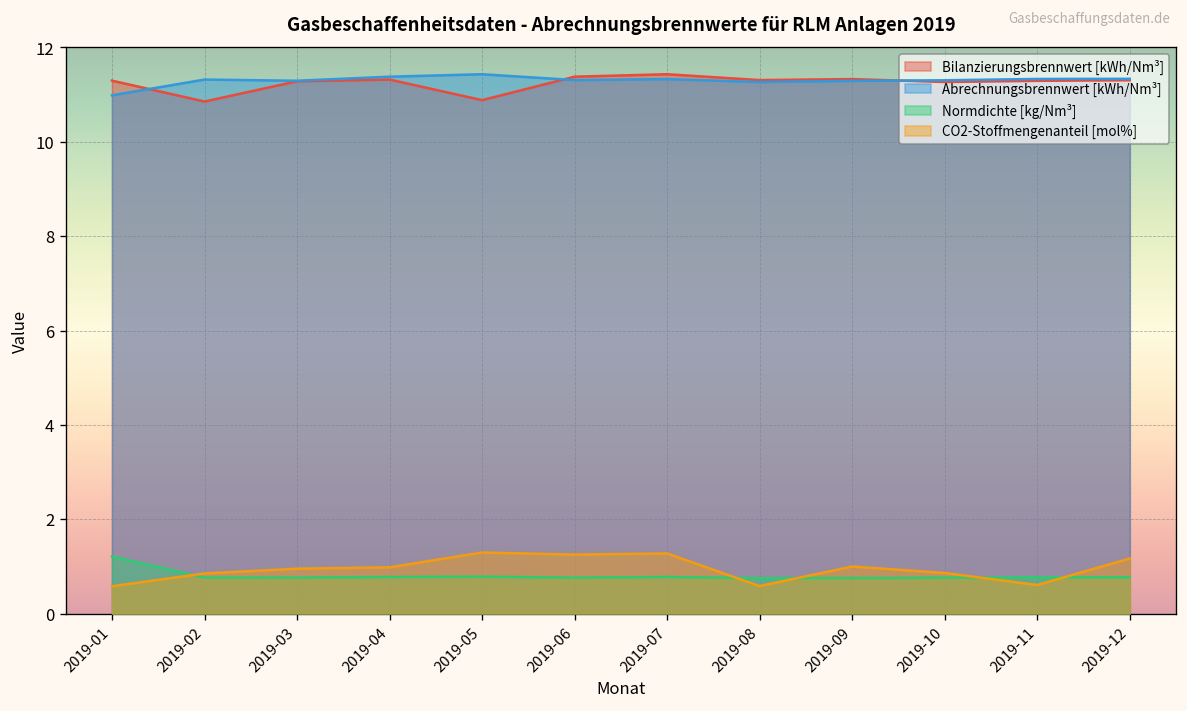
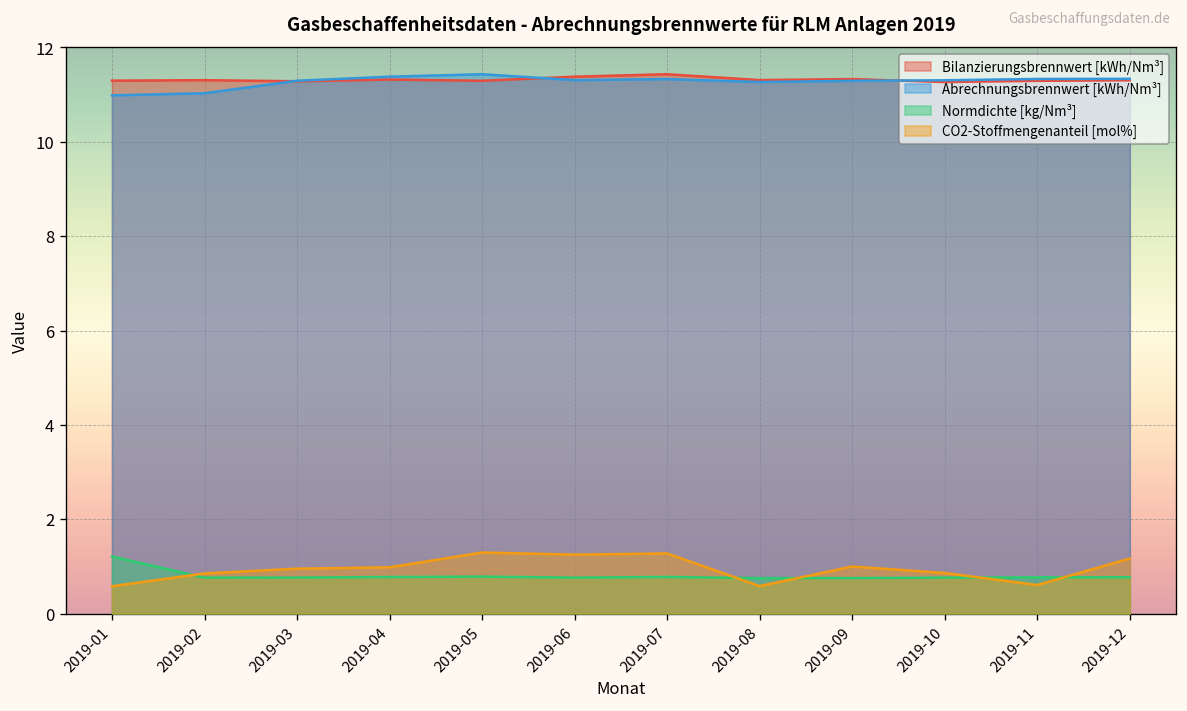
Bilanzierungsbrennwert [kWh/Nm³], 2019-02: 10.9 -> 11.3
Abrechnungsbrennwert [kWh/Nm³], 2019-02: 11.3 -> 11.0
Bilanzierungsbrennwert [kWh/Nm³], 2019-05: 10.9 -> 11.3
